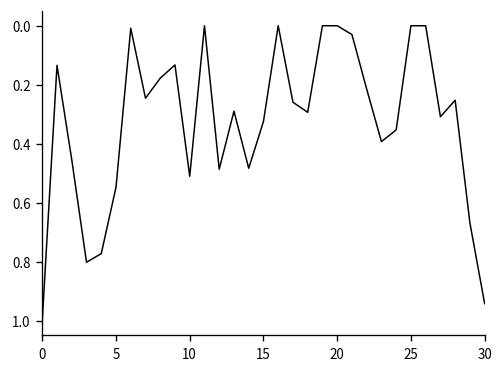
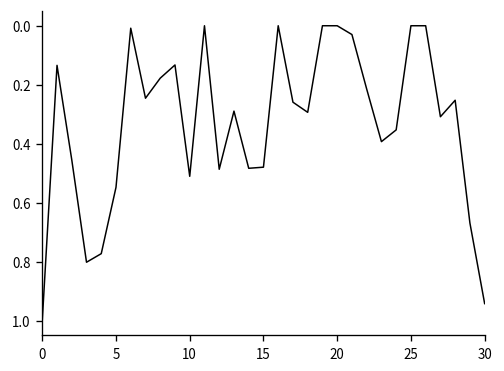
15: 0.32 -> 0.48
